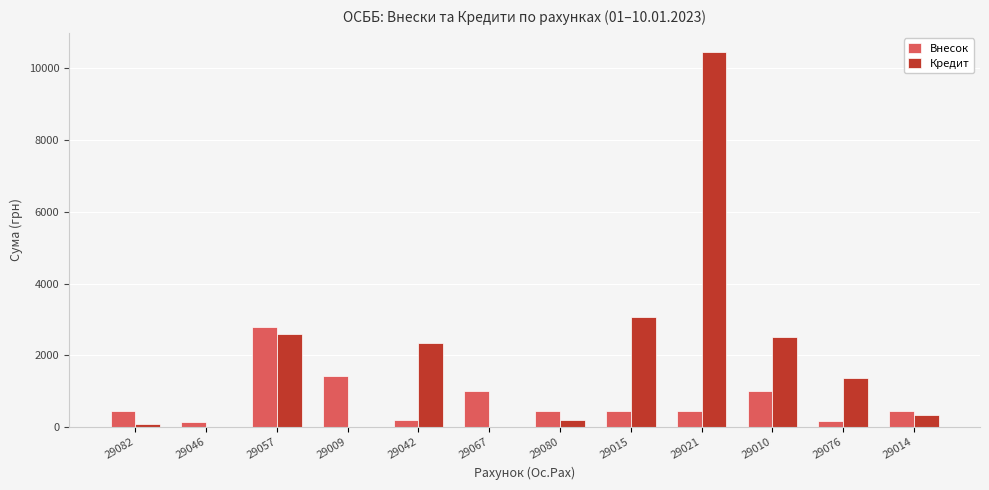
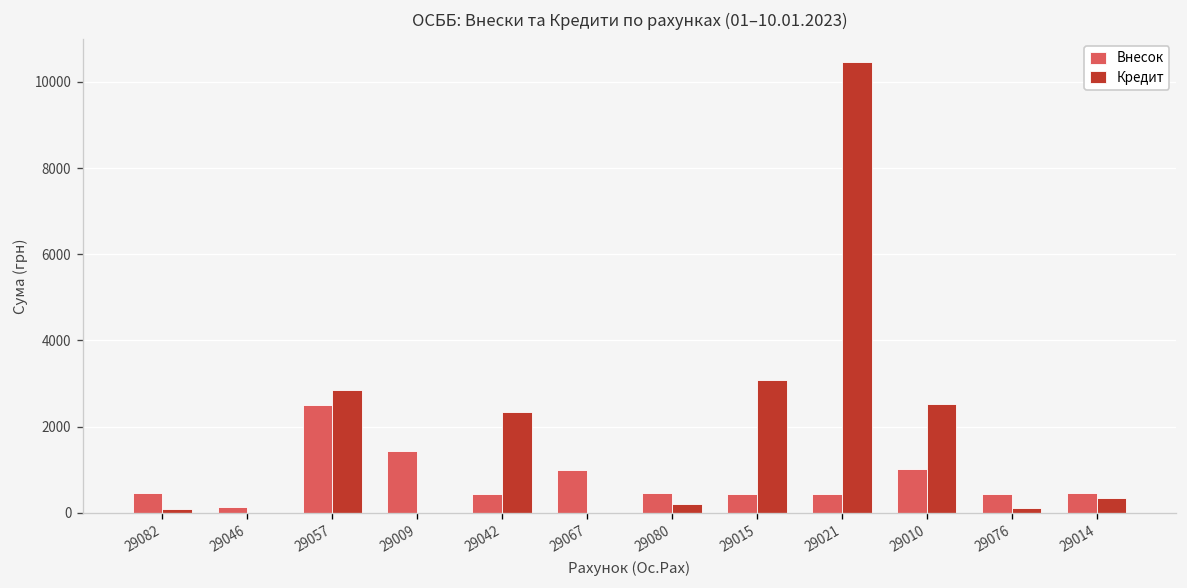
Внесок, 29057: 2800 -> 2500
Кредит, 29057: 2600 -> 2900
Внесок, 29042: 200 -> 400
Внесок, 29076: 200 -> 400
Кредит, 29076: 1400 -> 100
